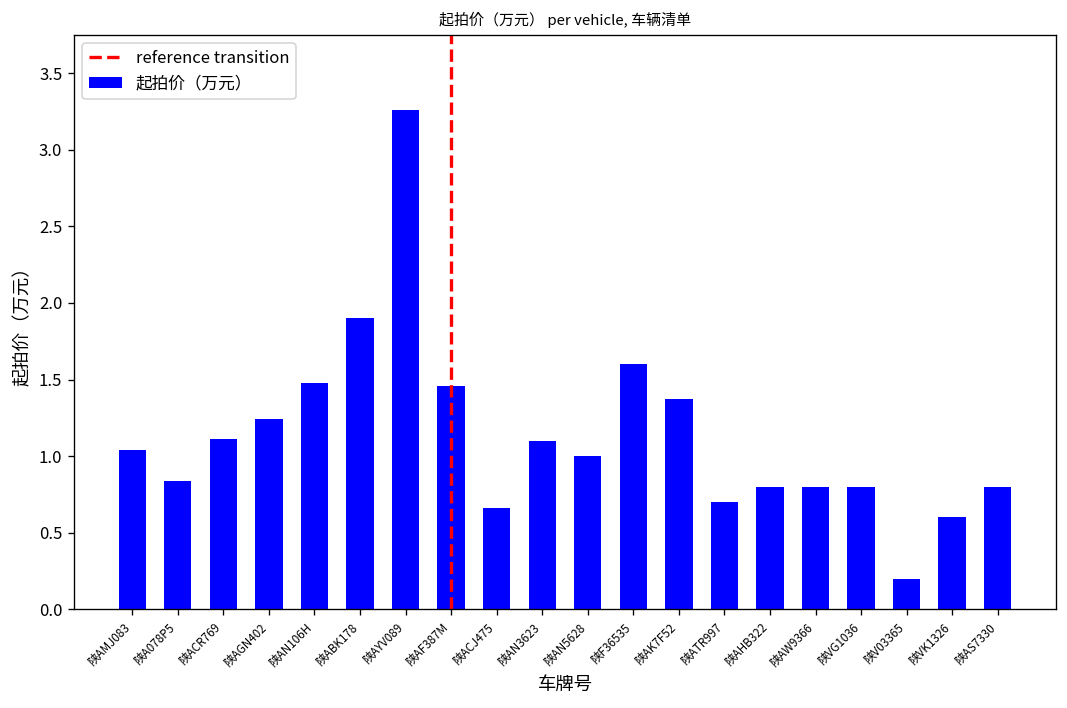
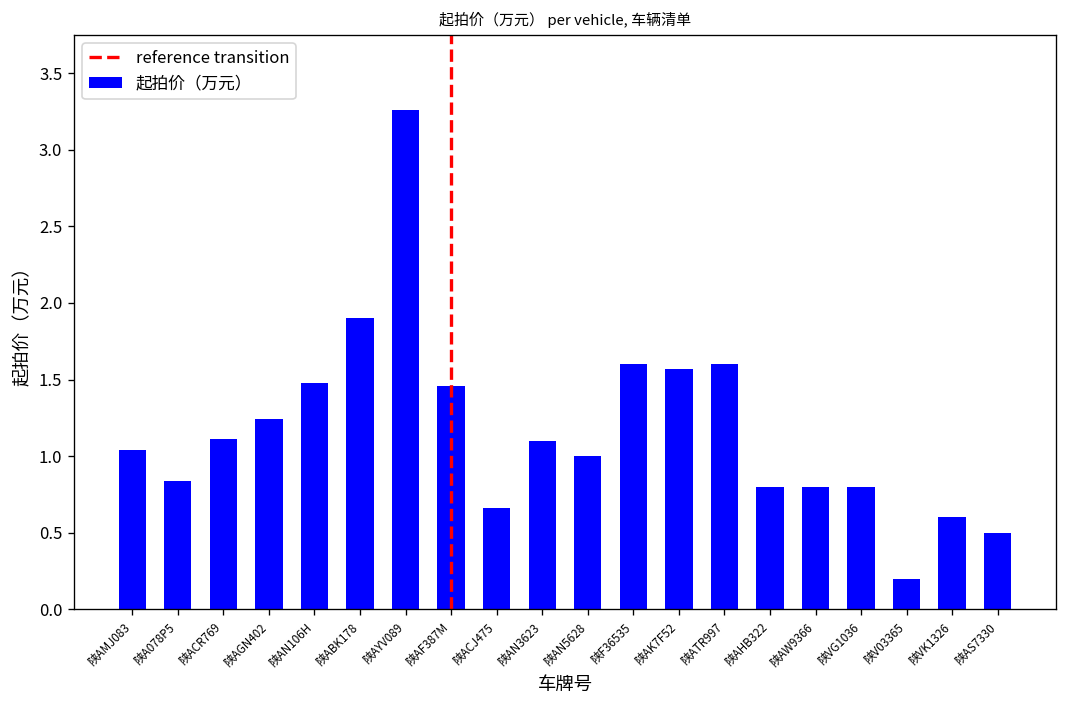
陕AK7F52: 1.37 -> 1.57
陕ATR997: 0.7 -> 1.6
陕AS7330: 0.8 -> 0.5
